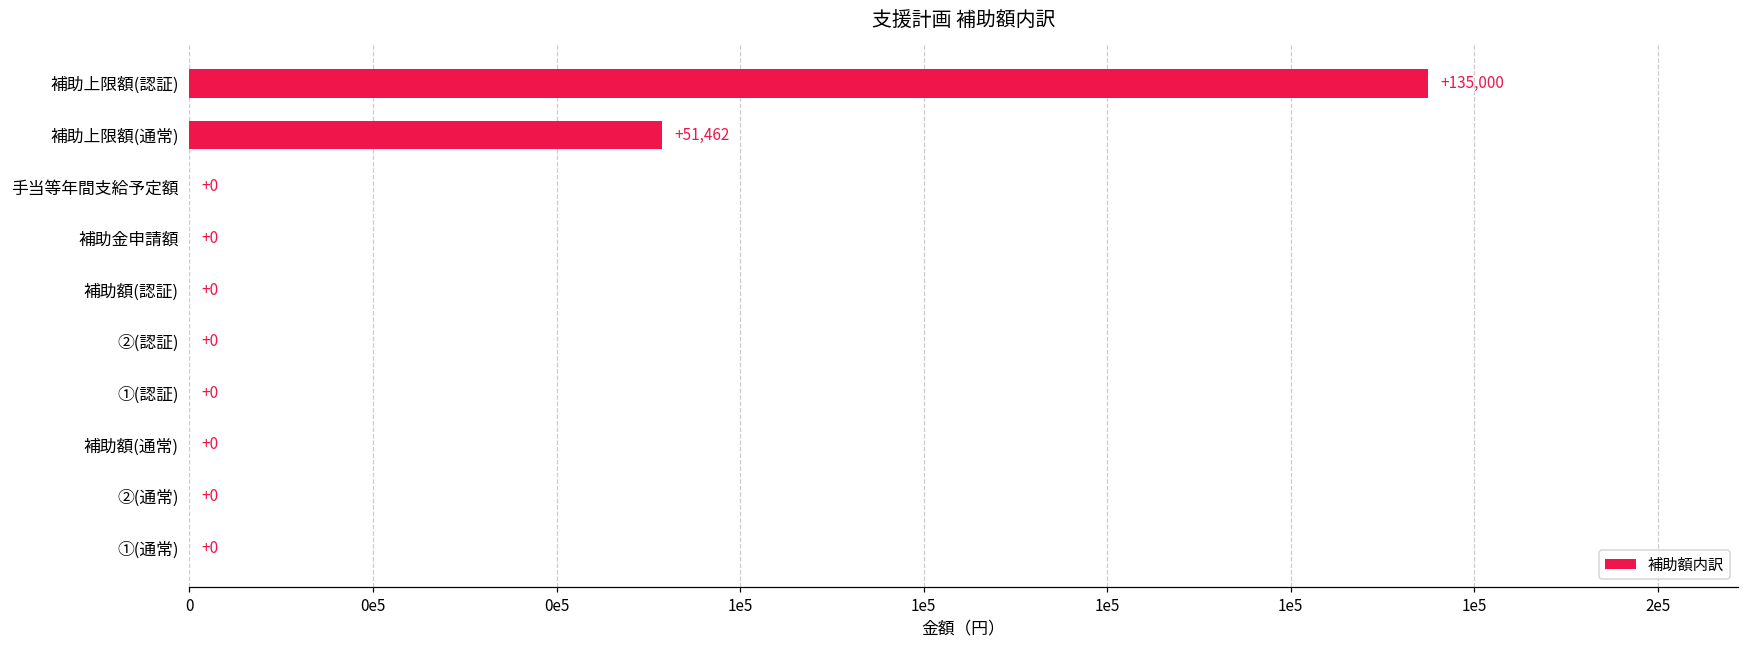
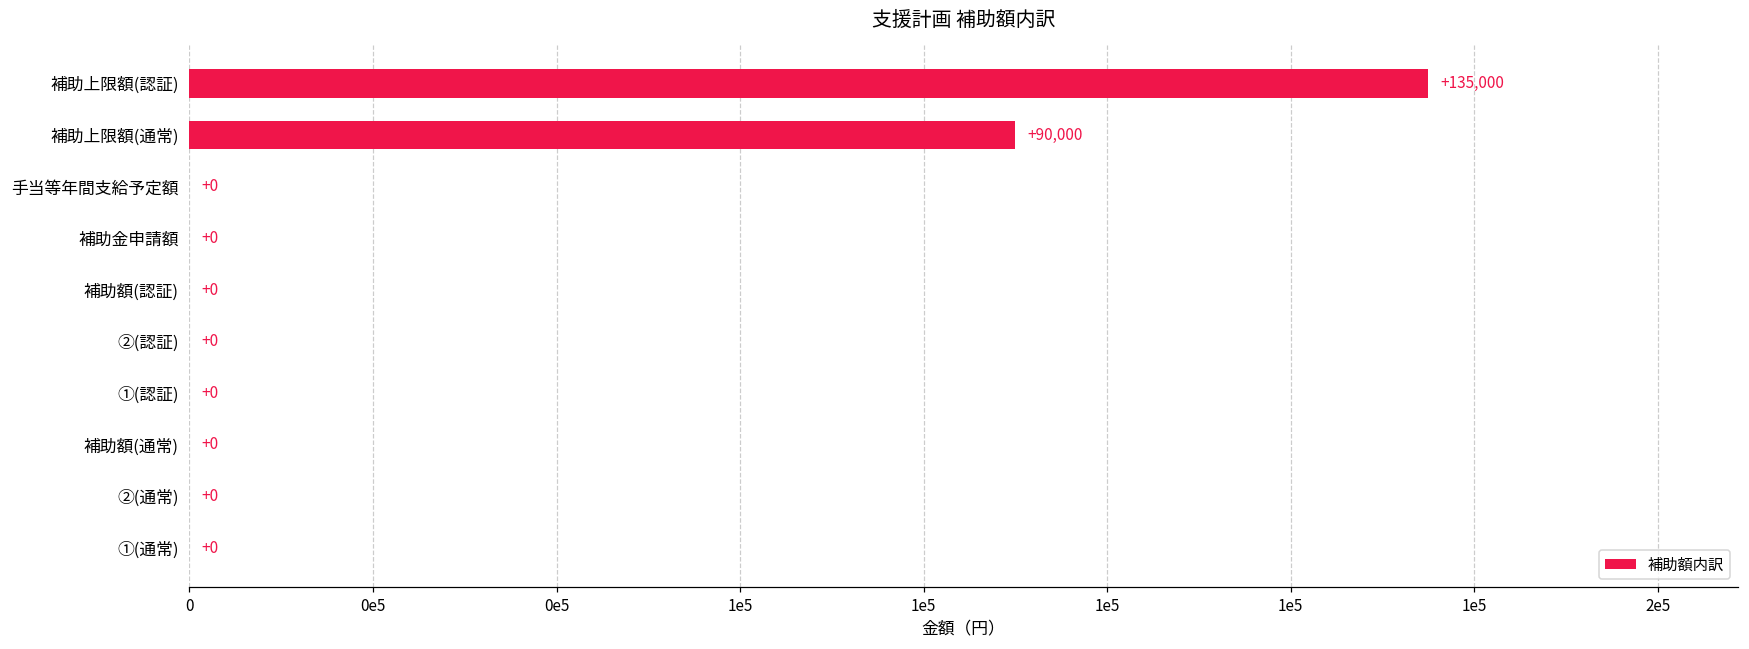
補助上限額(通常): +51,462 -> +90,000
